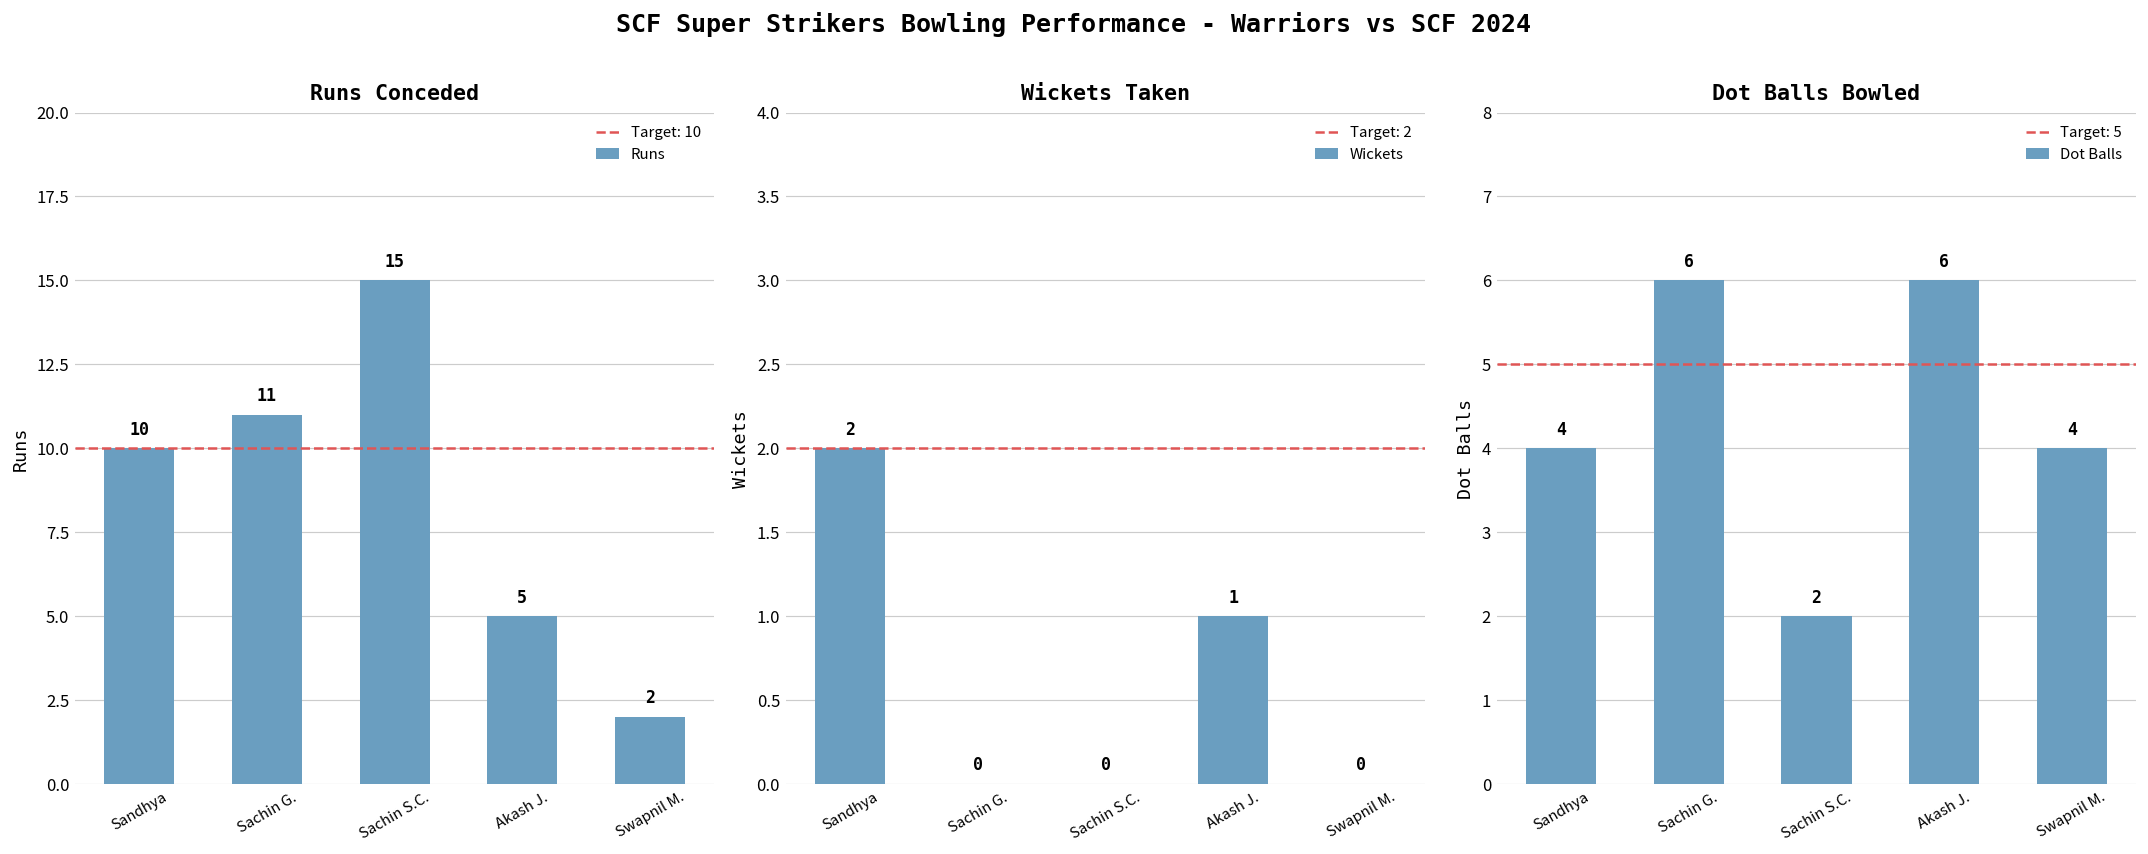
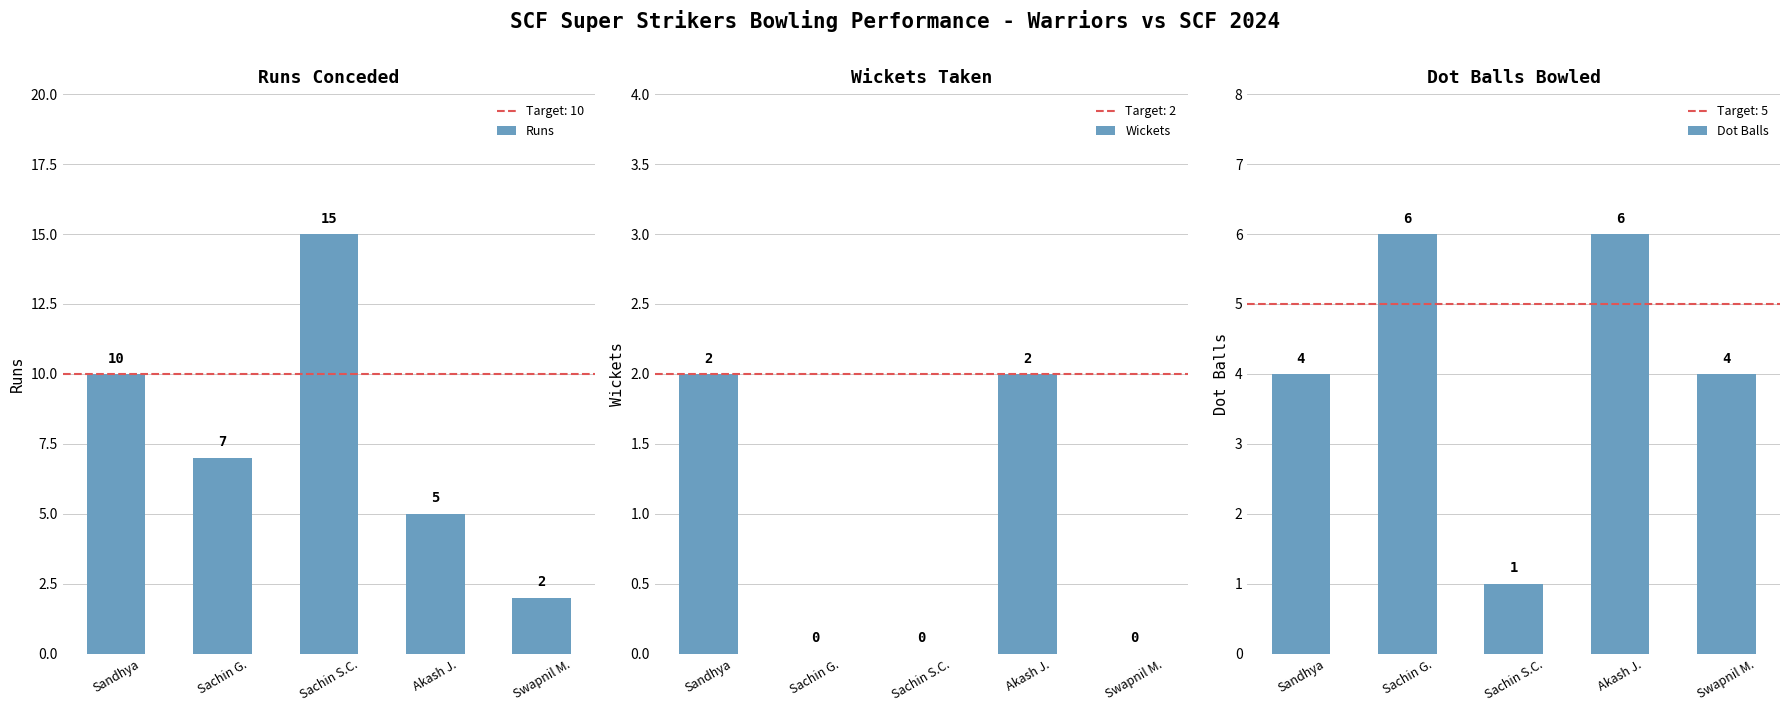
Runs Conceded, Sachin G.: 11 -> 7
Wickets Taken, Akash J.: 1 -> 2
Dot Balls Bowled, Sachin S.C.: 2 -> 1
